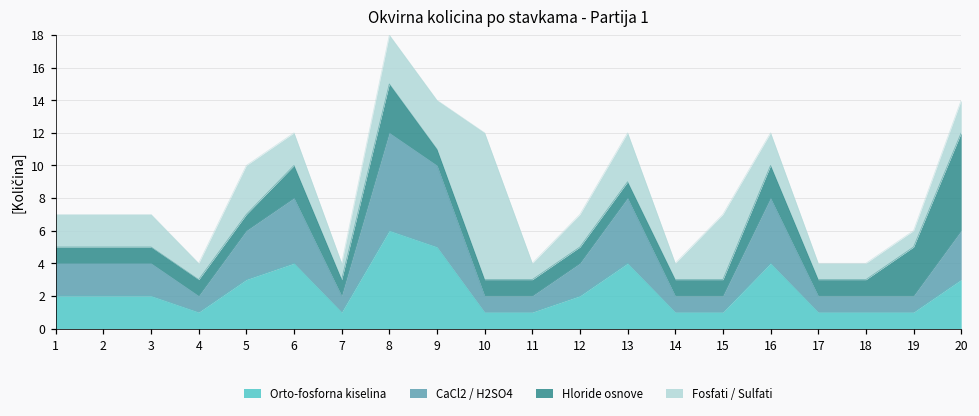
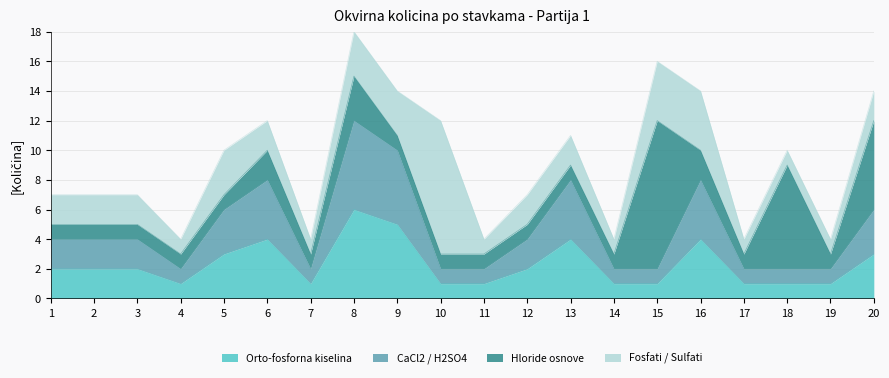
Fosfati / Sulfati, 13: 3 -> 2
Hloride osnove, 15: 1 -> 10
Fosfati / Sulfati, 16: 2 -> 4
Hloride osnove, 18: 1 -> 7
Hloride osnove, 19: 3 -> 1
